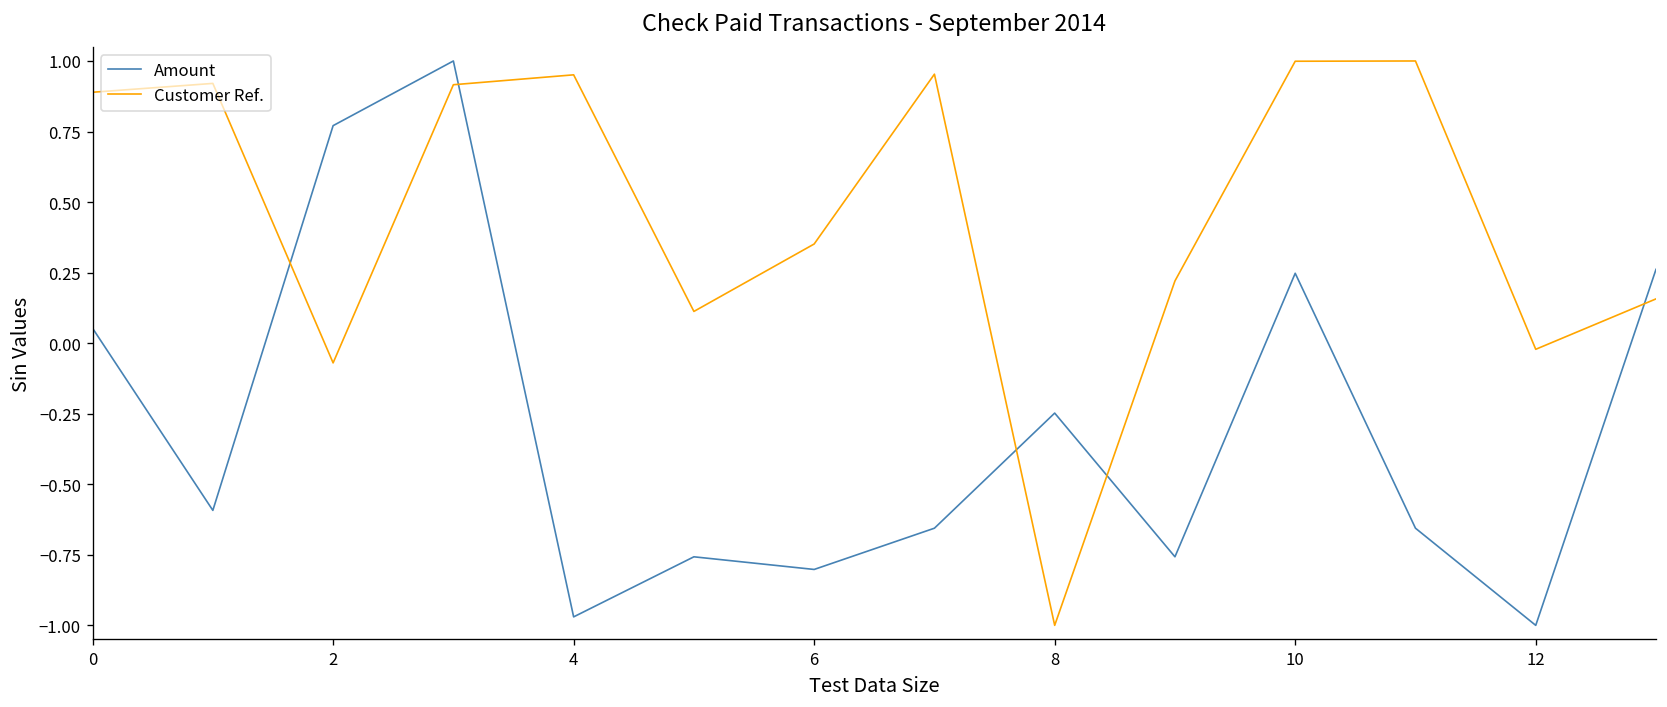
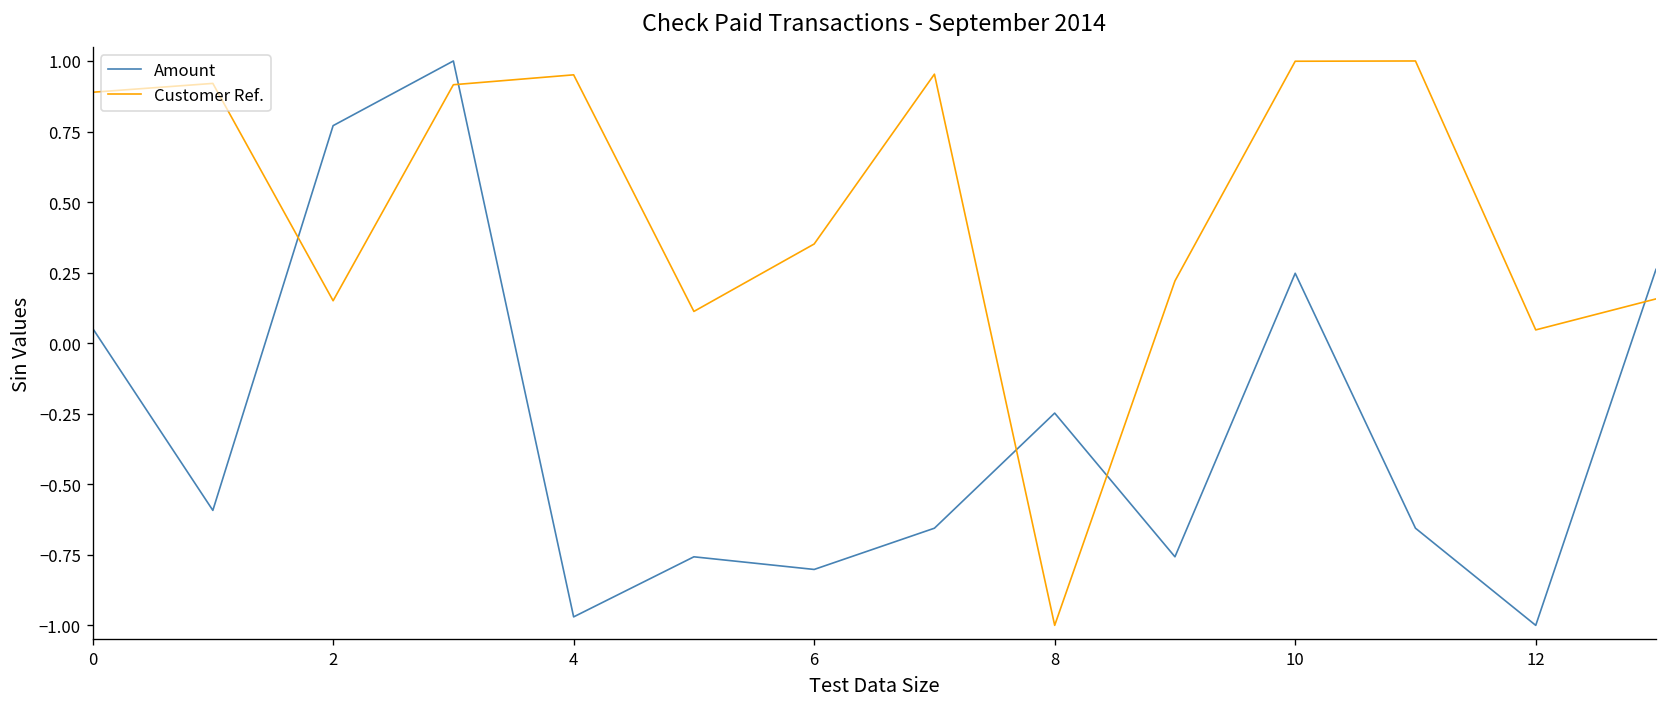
Customer Ref., 2: -0.07 -> 0.15
Customer Ref., 12: -0.02 -> 0.05
